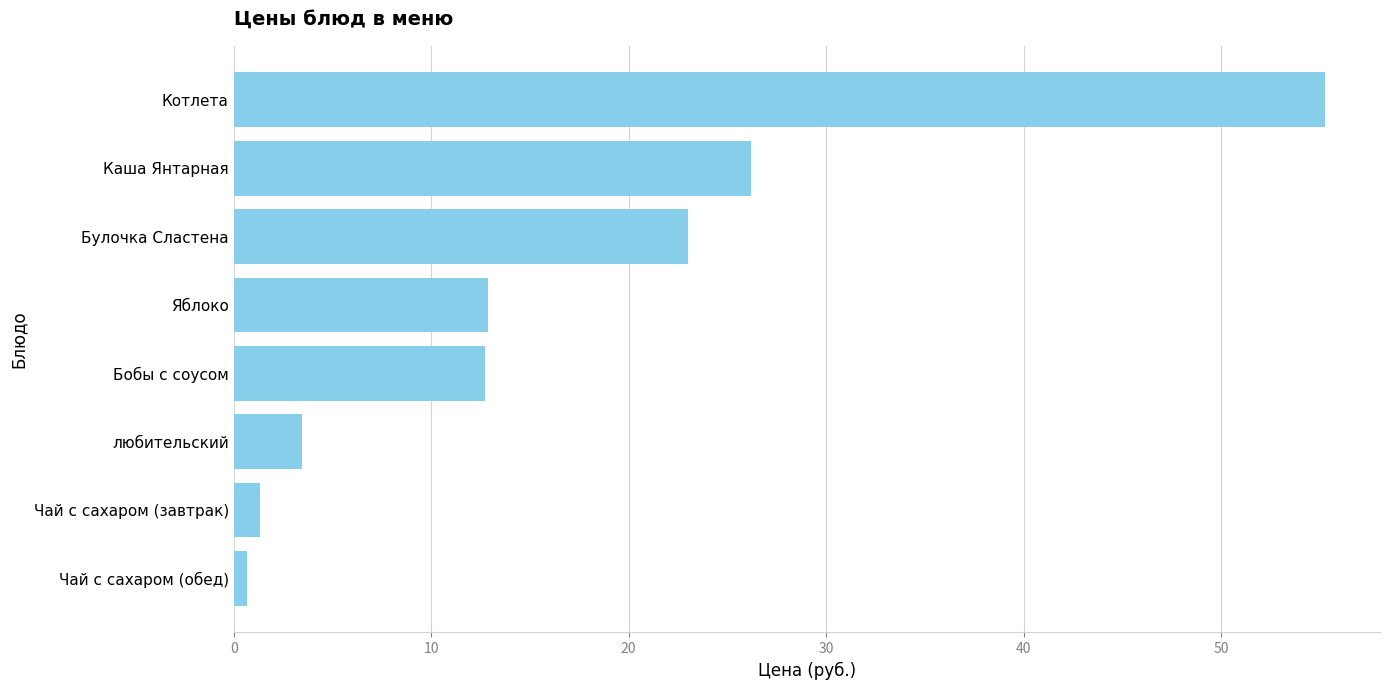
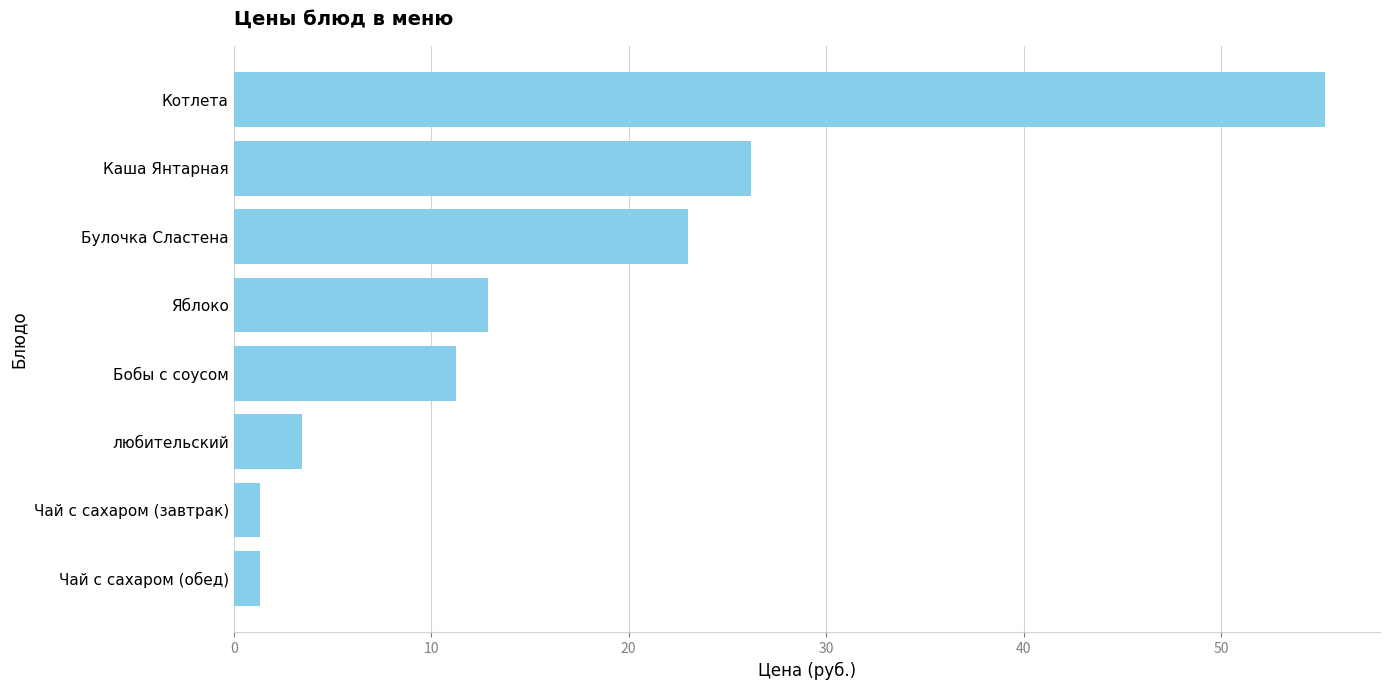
Бобы с соусом: 12.7 -> 11.3
Чай с сахаром (обед): 0.7 -> 1.4
